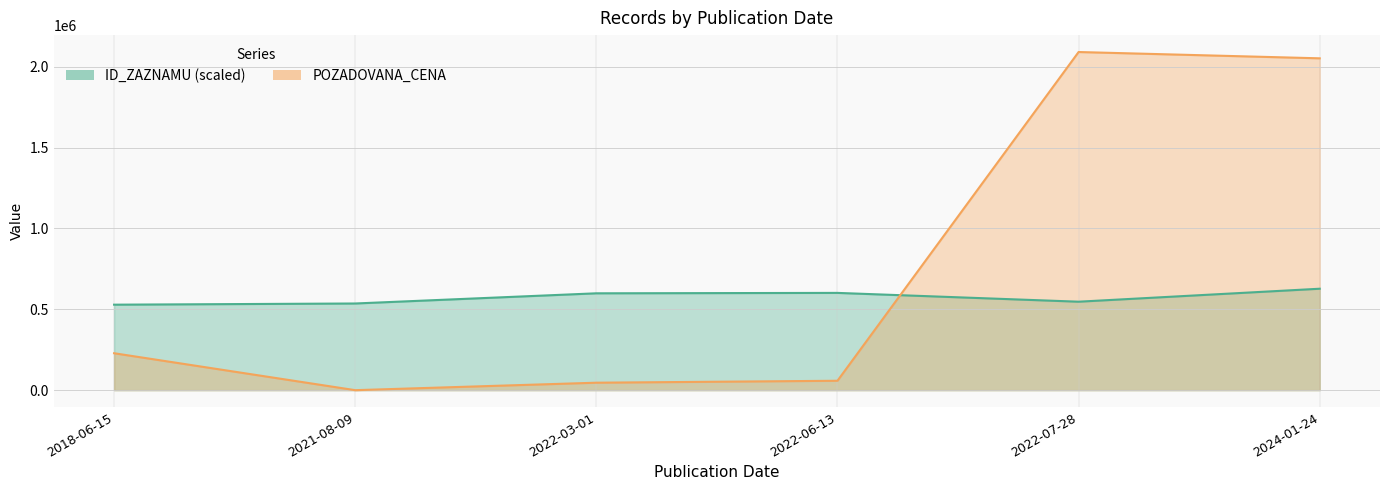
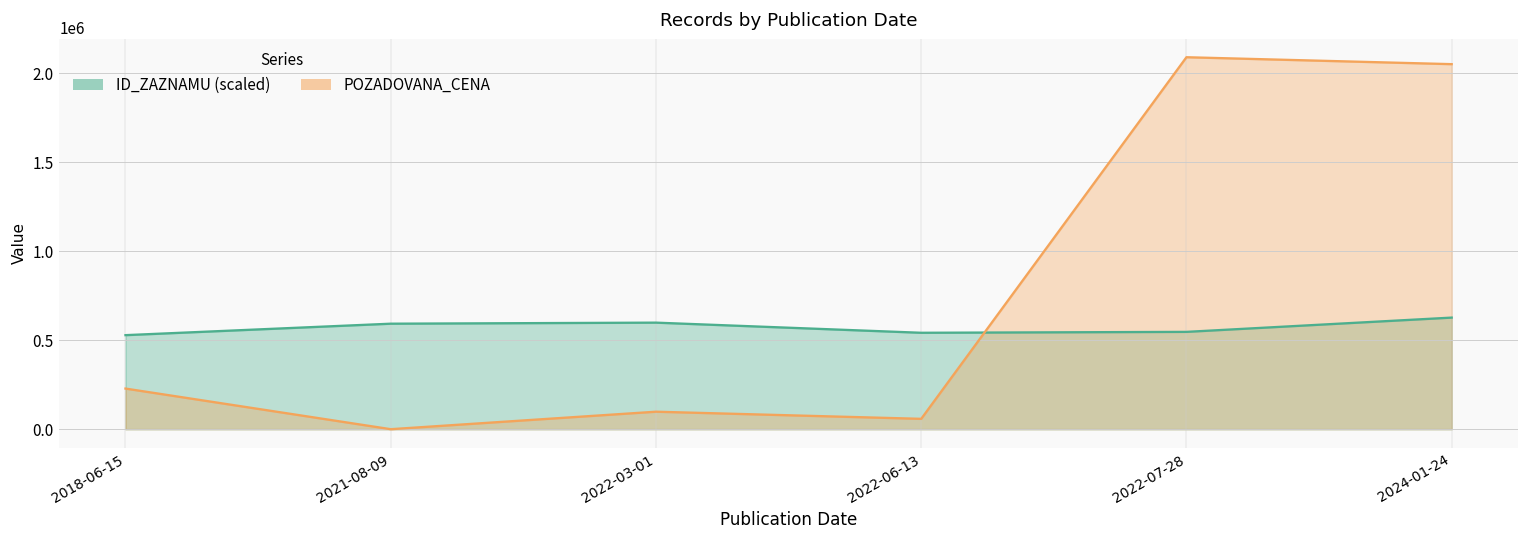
ID_ZAZNAMU (scaled), 2021-08-09: 540000 -> 590000
POZADOVANA_CENA, 2022-03-01: 50000 -> 100000
ID_ZAZNAMU (scaled), 2022-06-13: 600000 -> 540000
